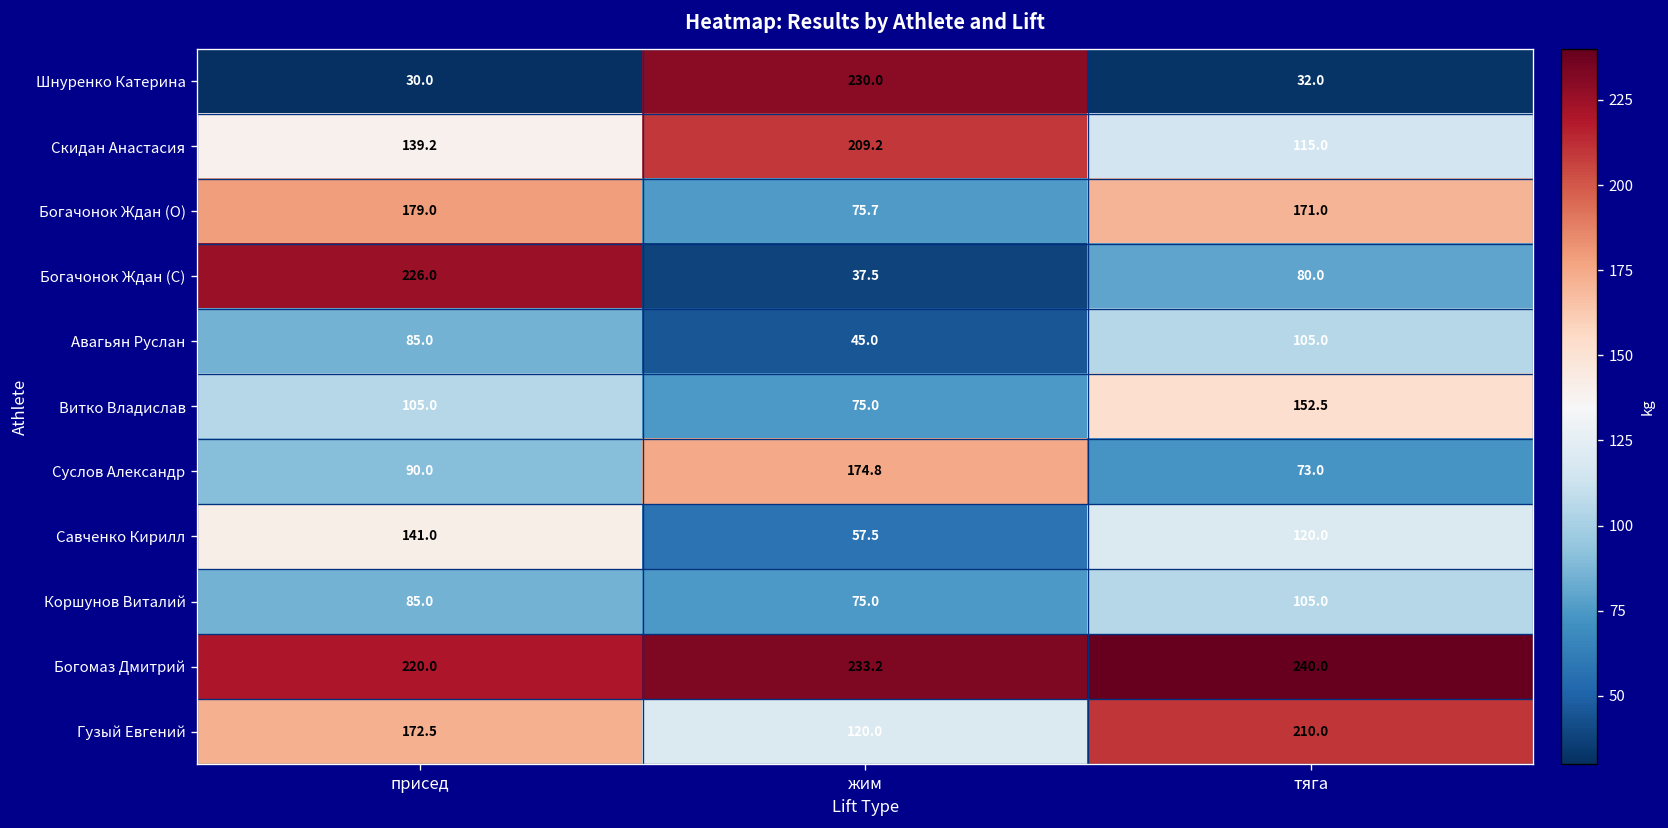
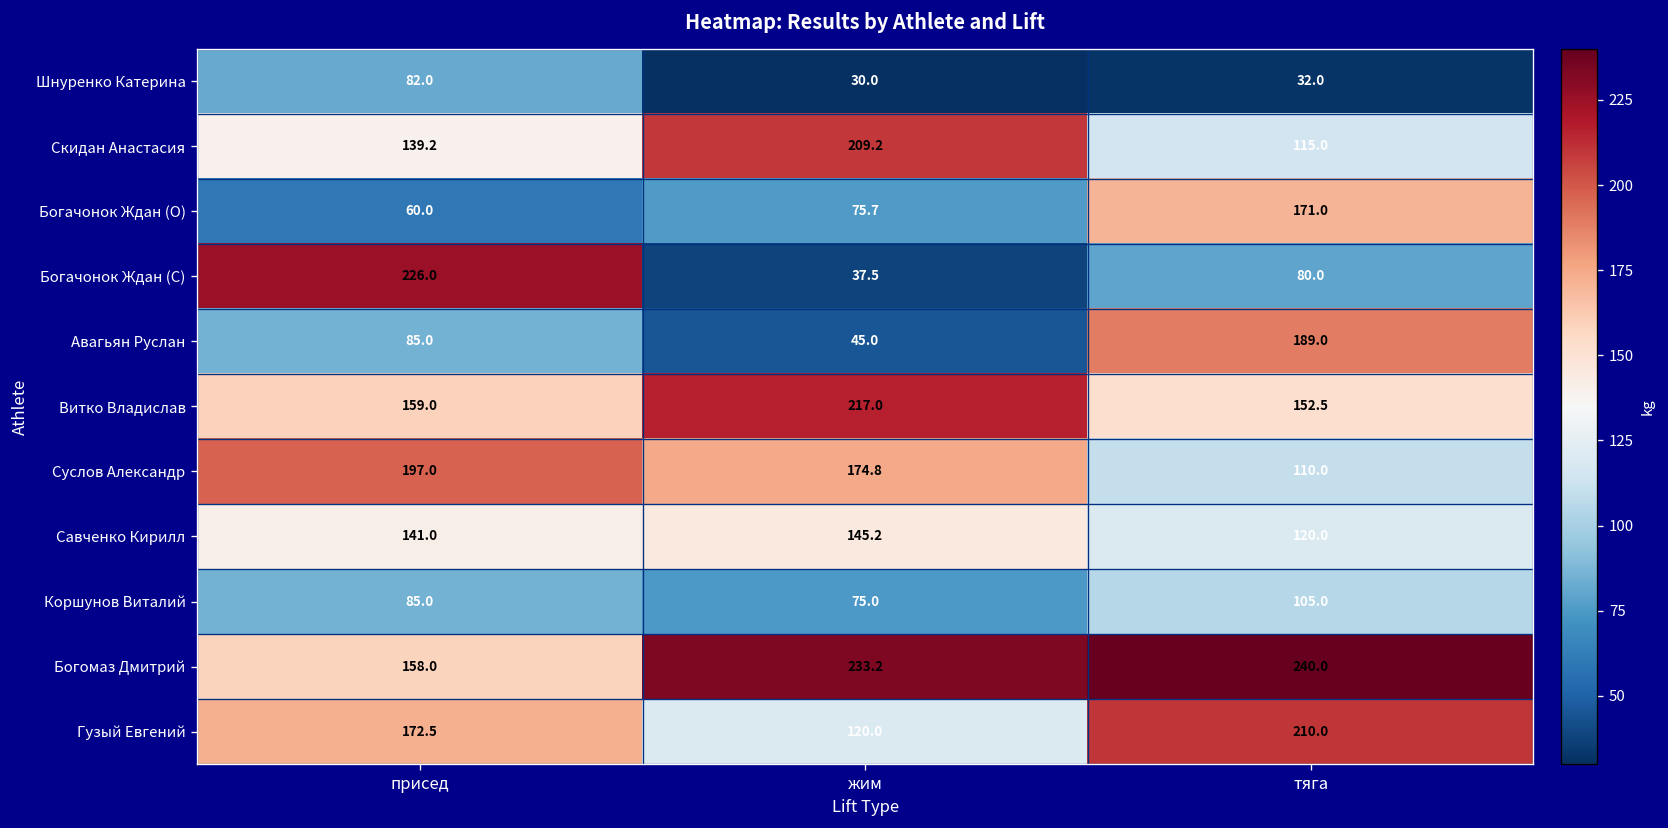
Шнуренко Катерина, присед: 30.0 -> 82.0
Шнуренко Катерина, жим: 230.0 -> 30.0
Богачонок Ждан (O), присед: 179.0 -> 60.0
Авагьян Руслан, тяга: 105.0 -> 189.0
Витко Владислав, присед: 105.0 -> 159.0
Витко Владислав, жим: 75.0 -> 217.0
Суслов Александр, присед: 90.0 -> 197.0
Суслов Александр, тяга: 73.0 -> 110.0
Савченко Кирилл, жим: 57.5 -> 145.2
Богомаз Дмитрий, присед: 220.0 -> 158.0
